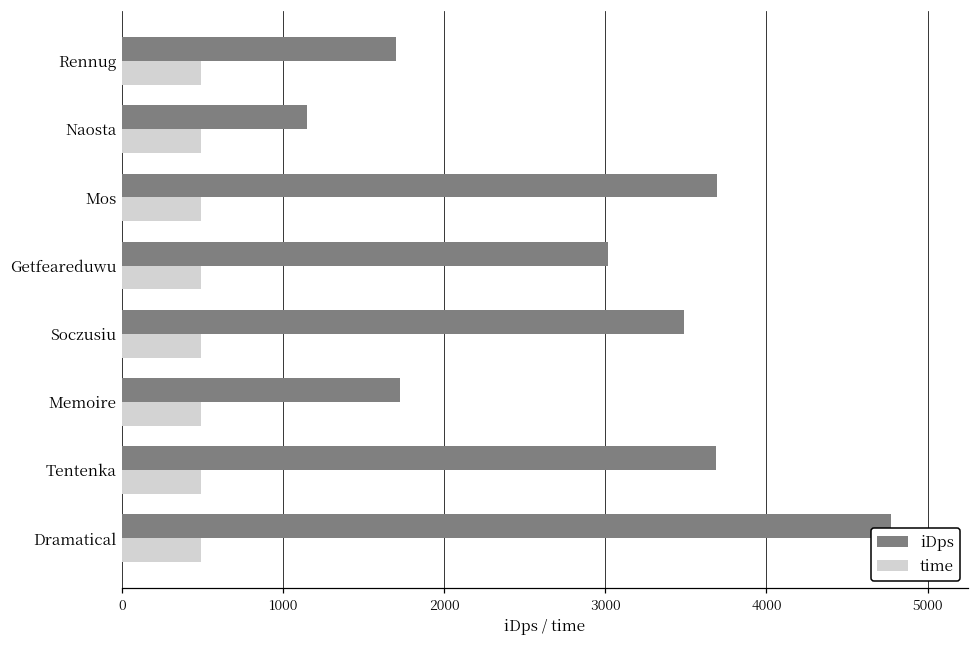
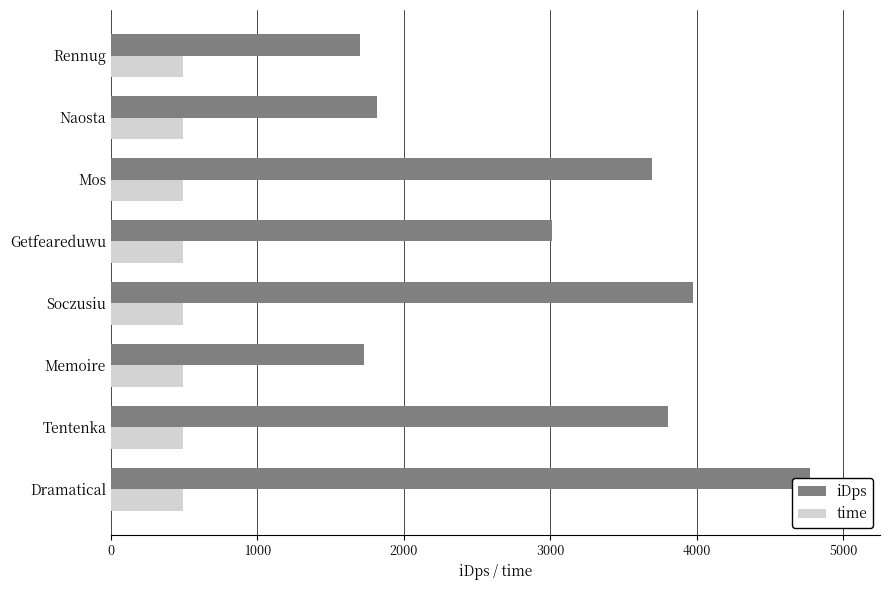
iDps, Naosta: 1150 -> 1820
iDps, Soczusiu: 3490 -> 3980
iDps, Tentenka: 3690 -> 3800
